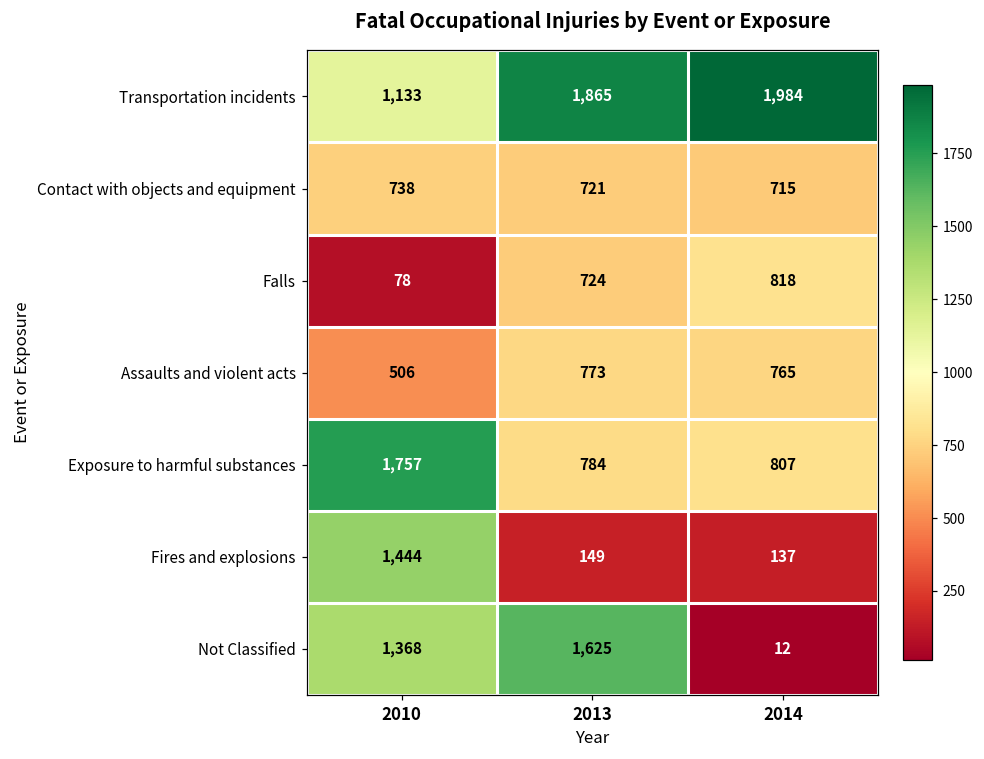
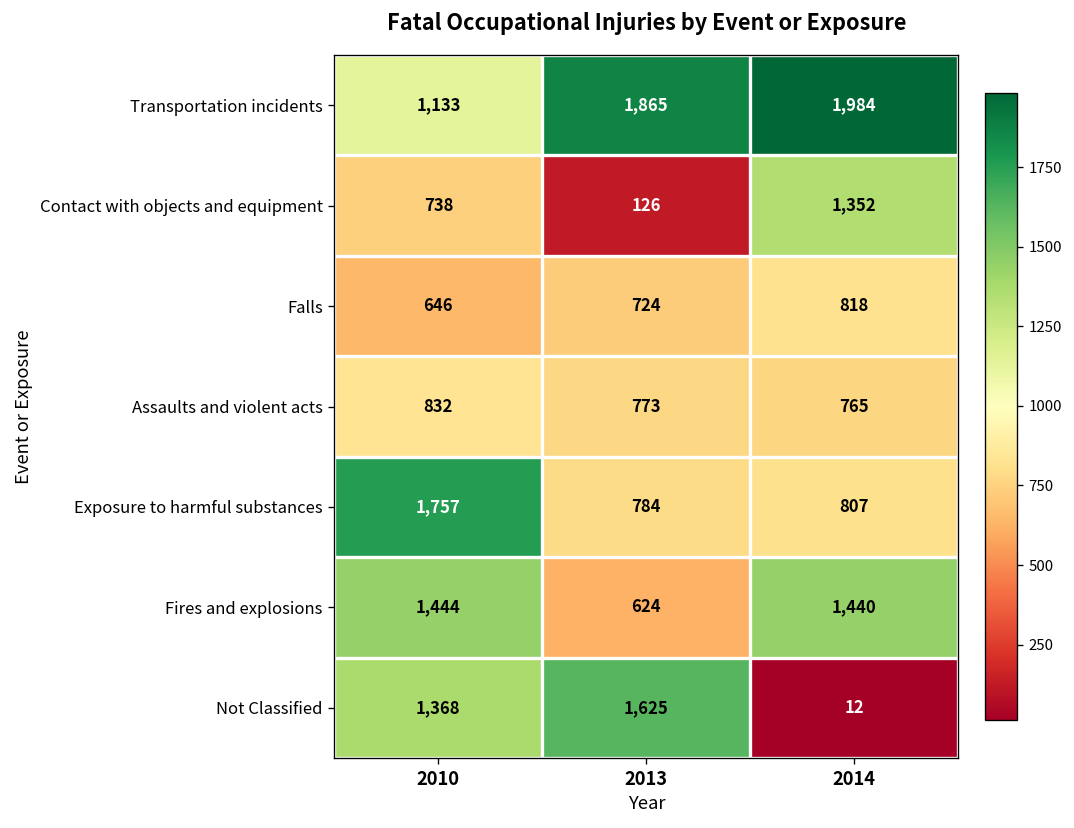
Contact with objects and equipment, 2013: 721 -> 126
Contact with objects and equipment, 2014: 715 -> 1,352
Falls, 2010: 78 -> 646
Assaults and violent acts, 2010: 506 -> 832
Fires and explosions, 2013: 149 -> 624
Fires and explosions, 2014: 137 -> 1,440
